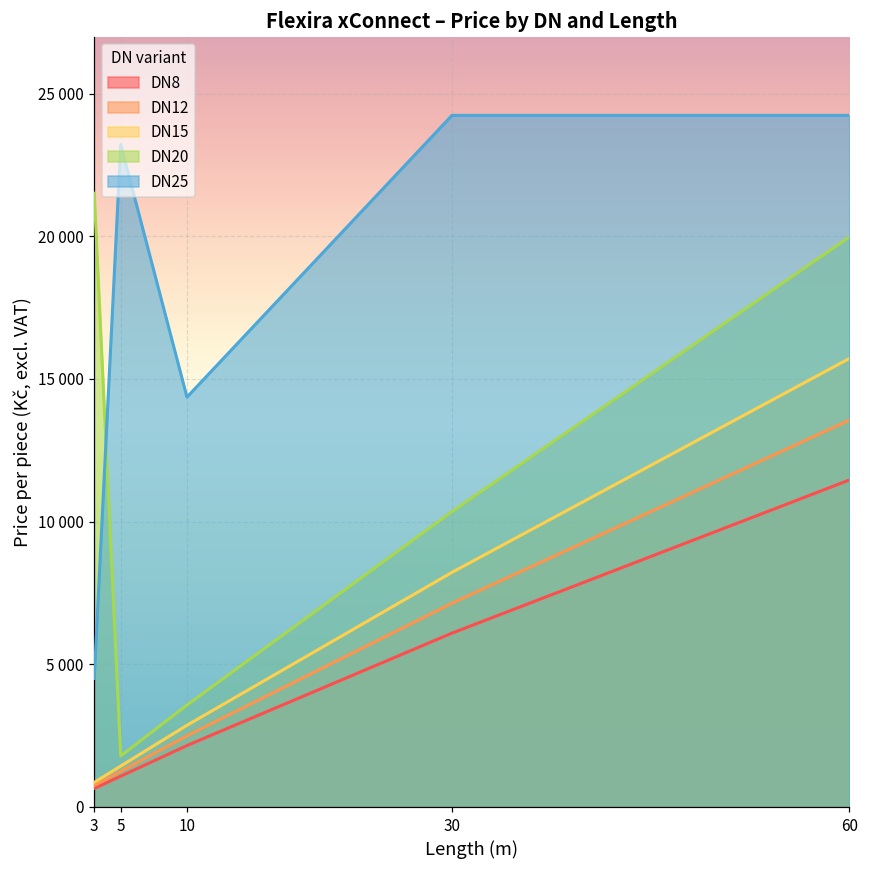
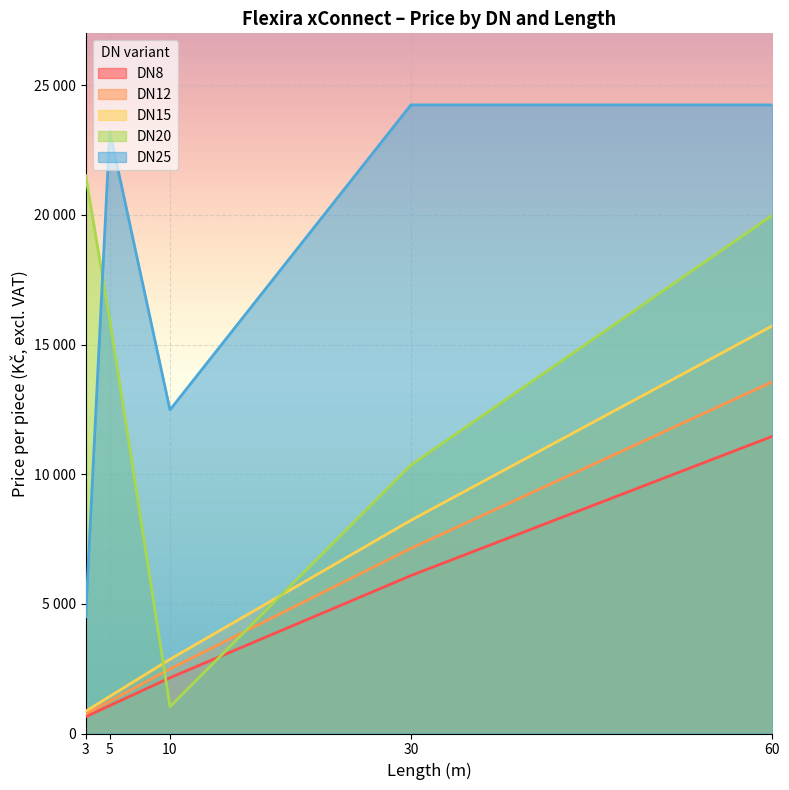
DN20, 5: 1800 -> 16000
DN20, 10: 3600 -> 1000
DN25, 10: 14400 -> 12500
